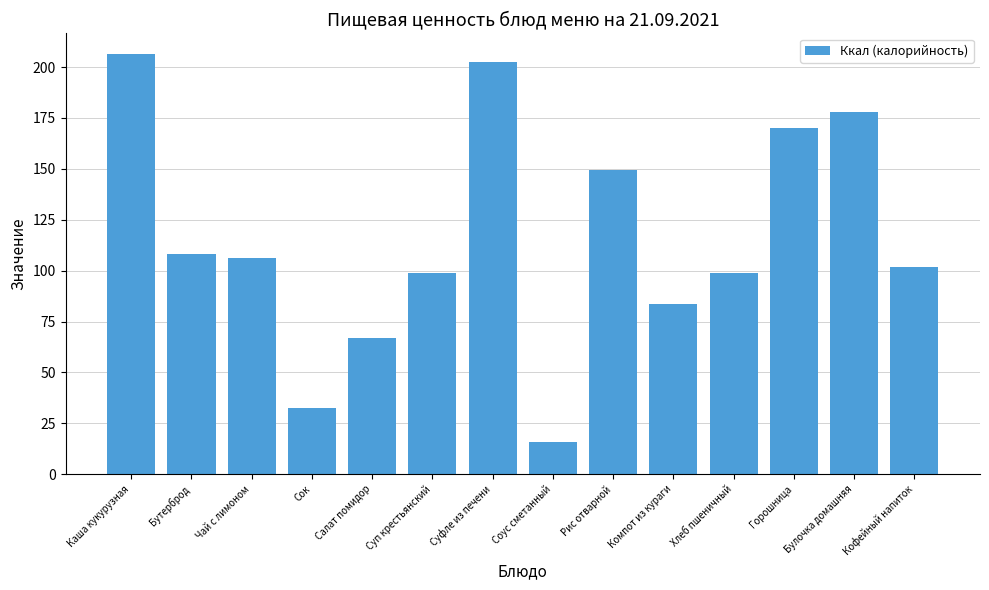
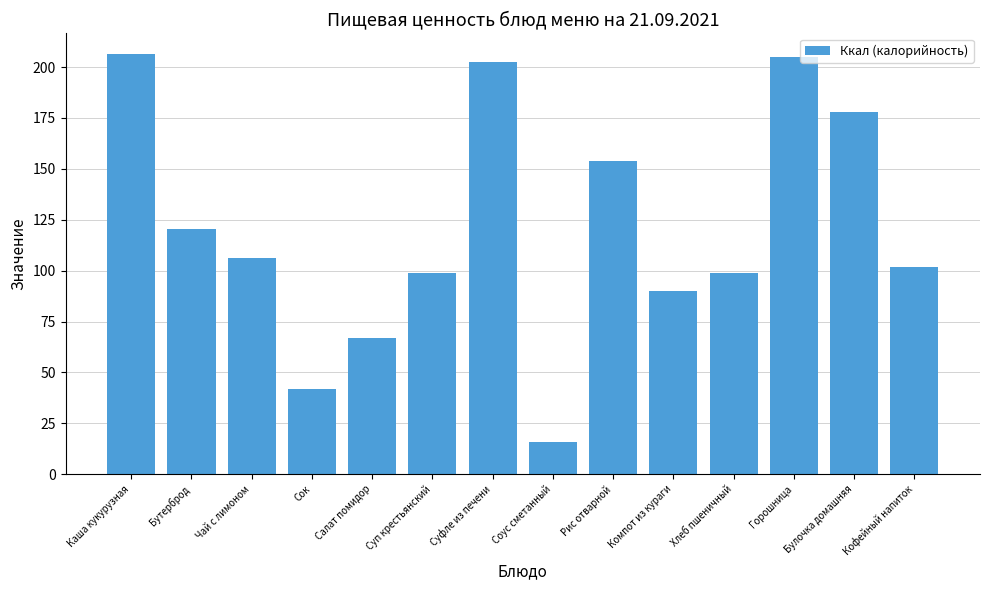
Бутерброд: 108 -> 121
Сок: 33 -> 42
Рис отварной: 149 -> 154
Компот из кураги: 84 -> 90
Горошница: 170 -> 205
